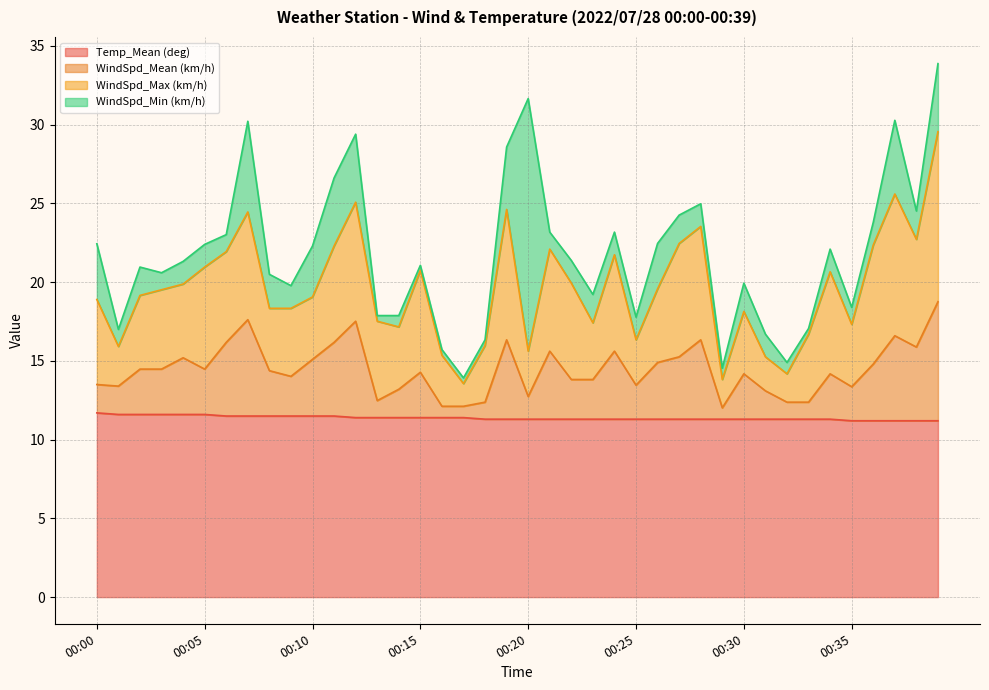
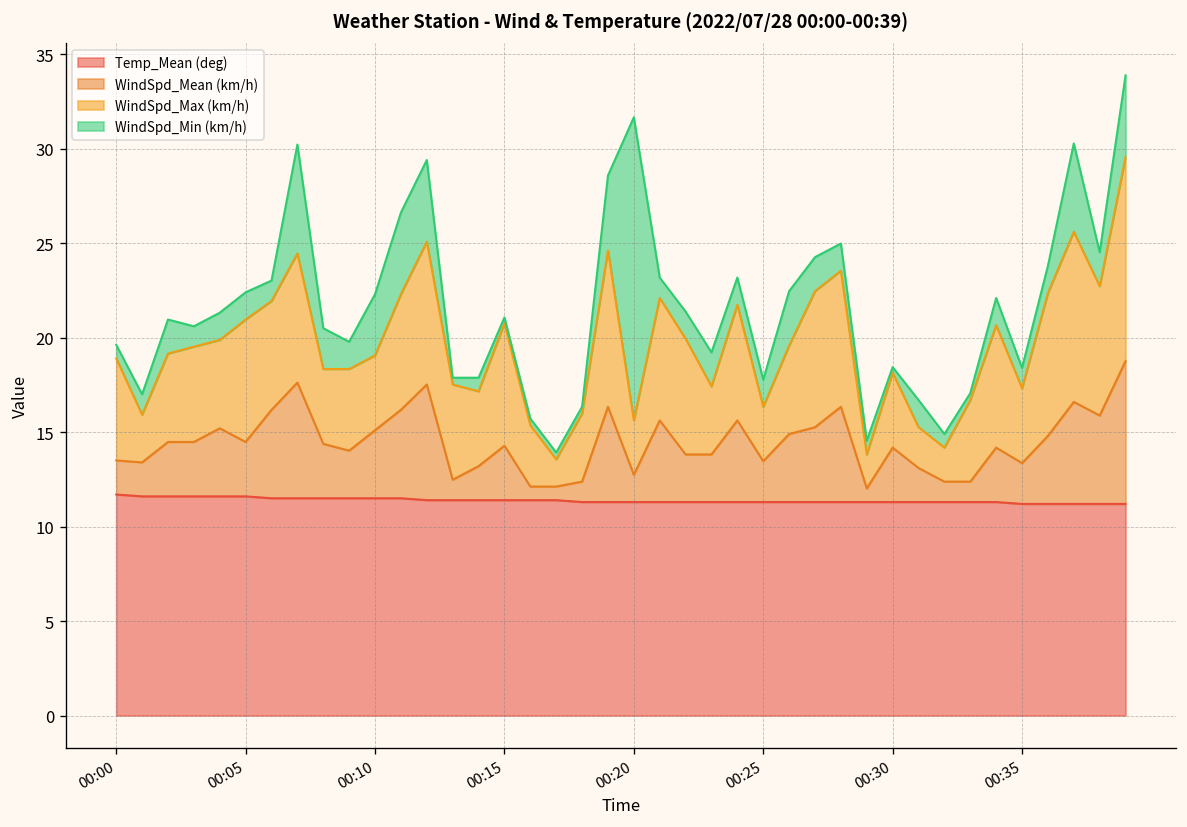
WindSpd_Min (km/h), 00:00: 3.5 -> 0.7
WindSpd_Min (km/h), 00:30: 1.8 -> 0.3
